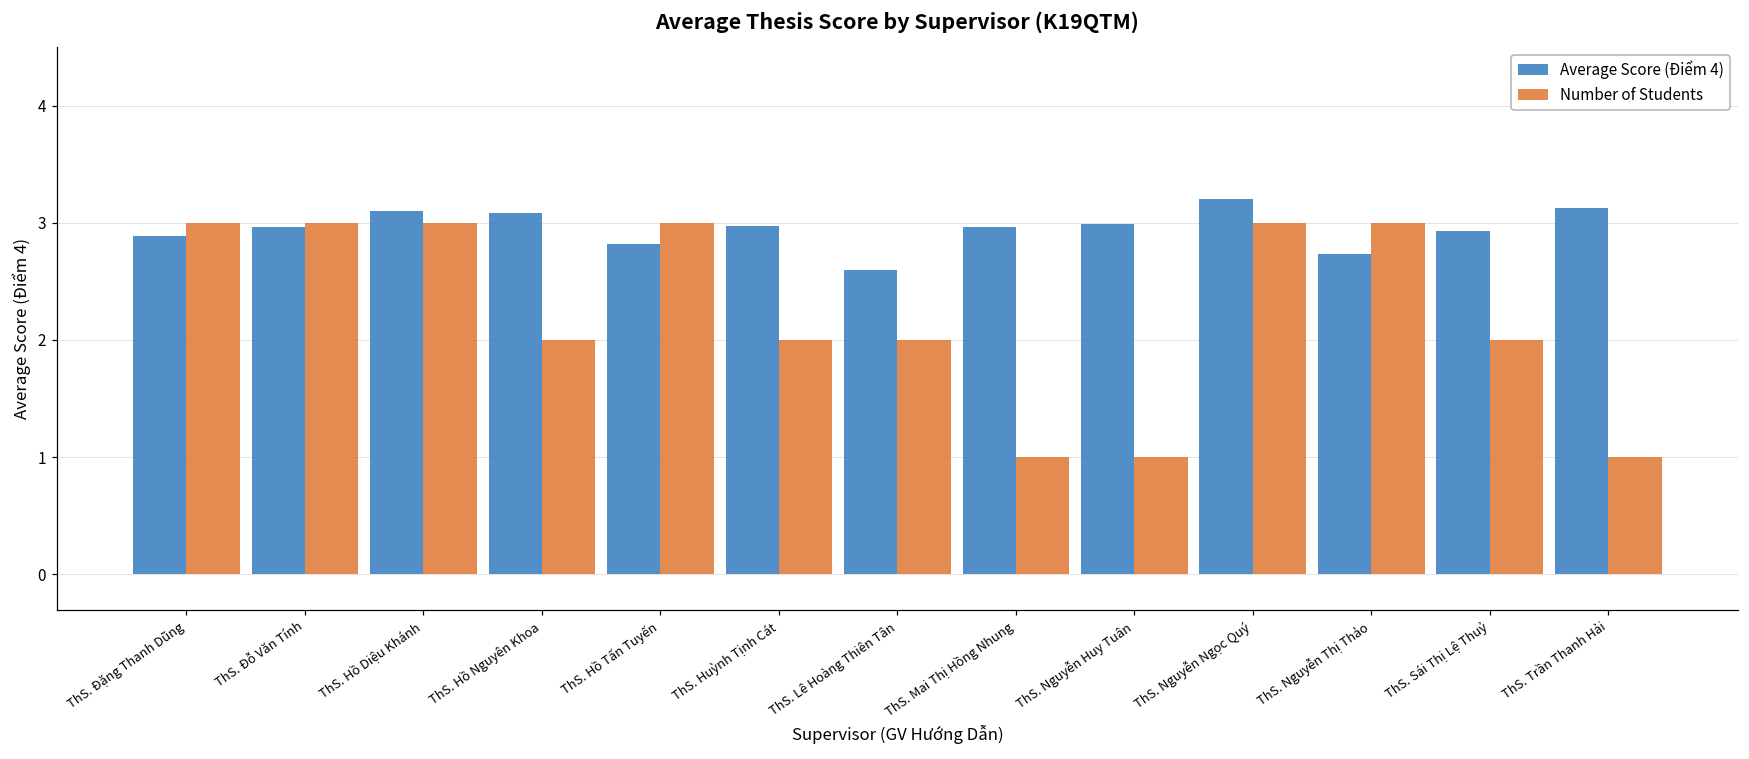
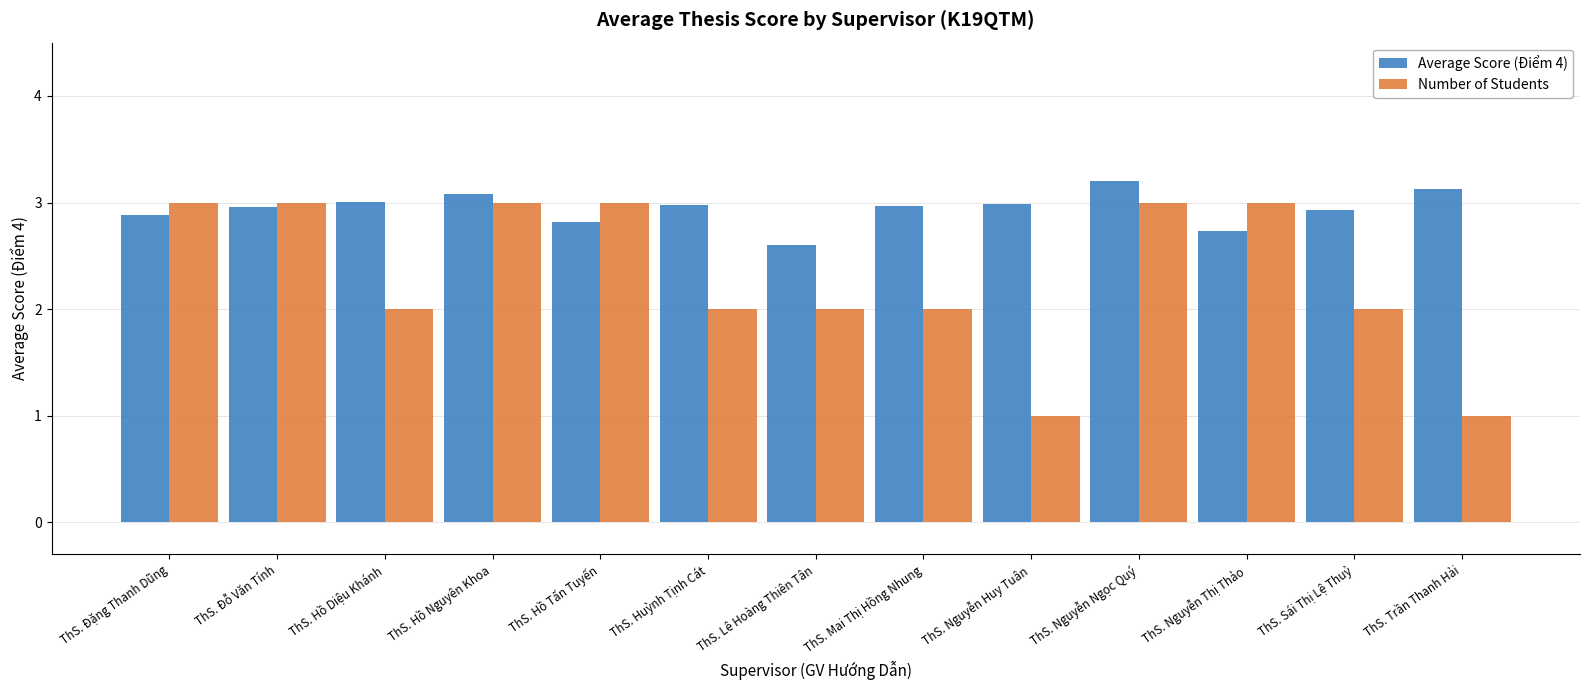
Average Score (Điểm 4), ThS. Hồ Diệu Khánh: 3.10 -> 3.00
Number of Students, ThS. Hồ Diệu Khánh: 3 -> 2
Number of Students, ThS. Hồ Nguyên Khoa: 2 -> 3
Number of Students, ThS. Mai Thị Hồng Nhung: 1 -> 2
